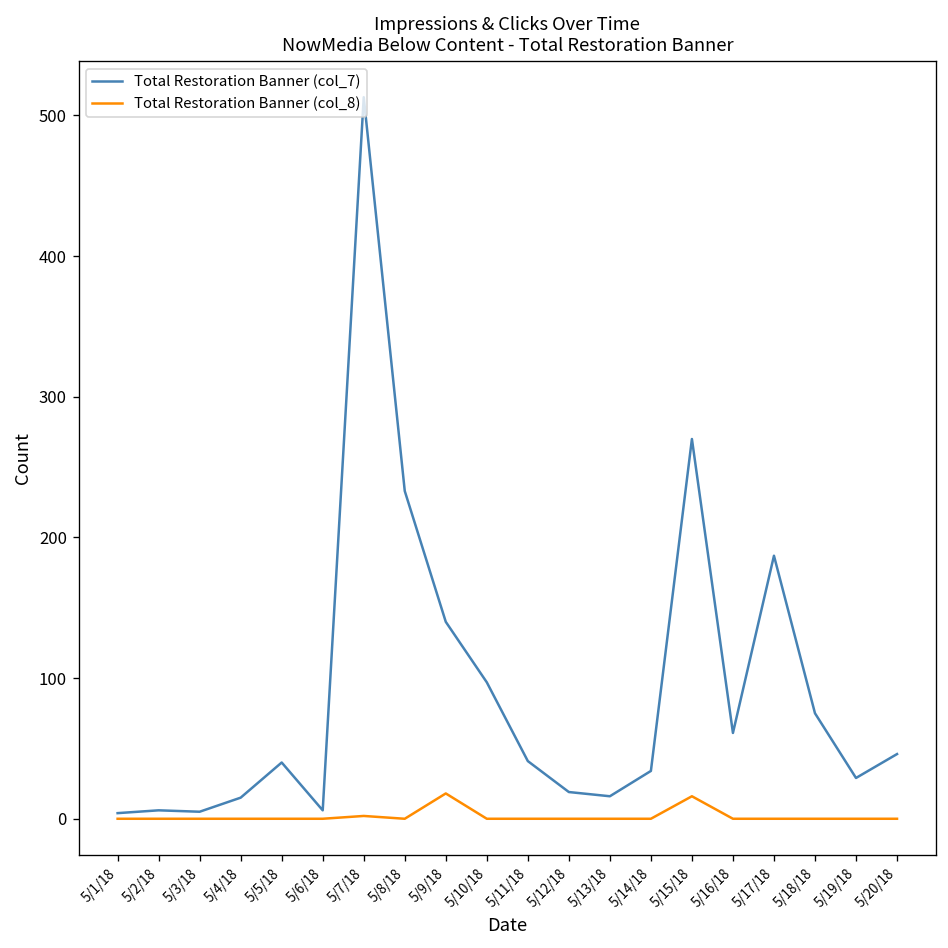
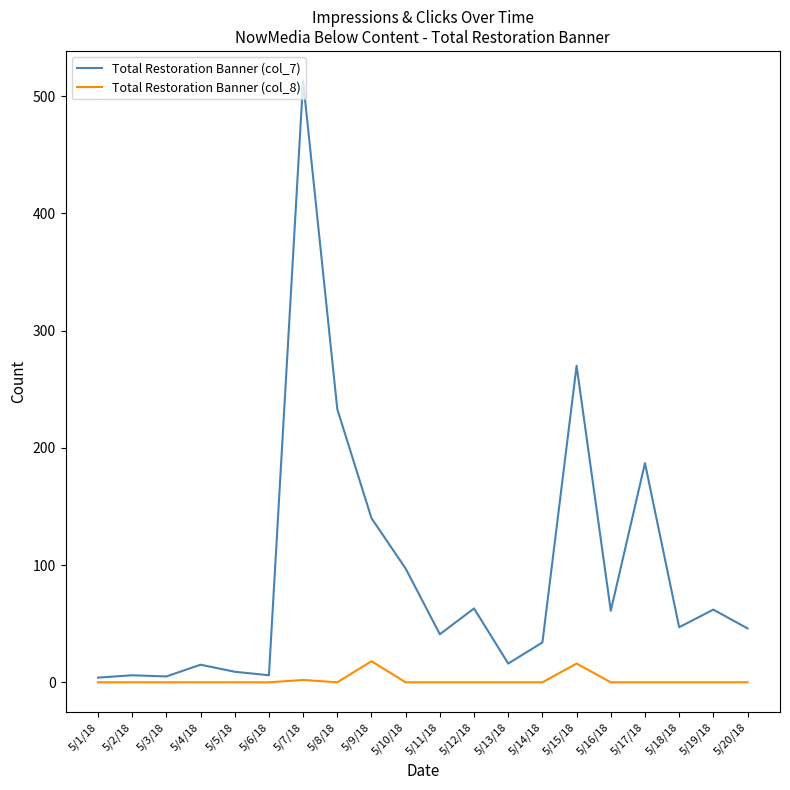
Total Restoration Banner (col_7), 5/5/18: 40 -> 9
Total Restoration Banner (col_7), 5/12/18: 19 -> 63
Total Restoration Banner (col_7), 5/18/18: 75 -> 47
Total Restoration Banner (col_7), 5/19/18: 29 -> 62
